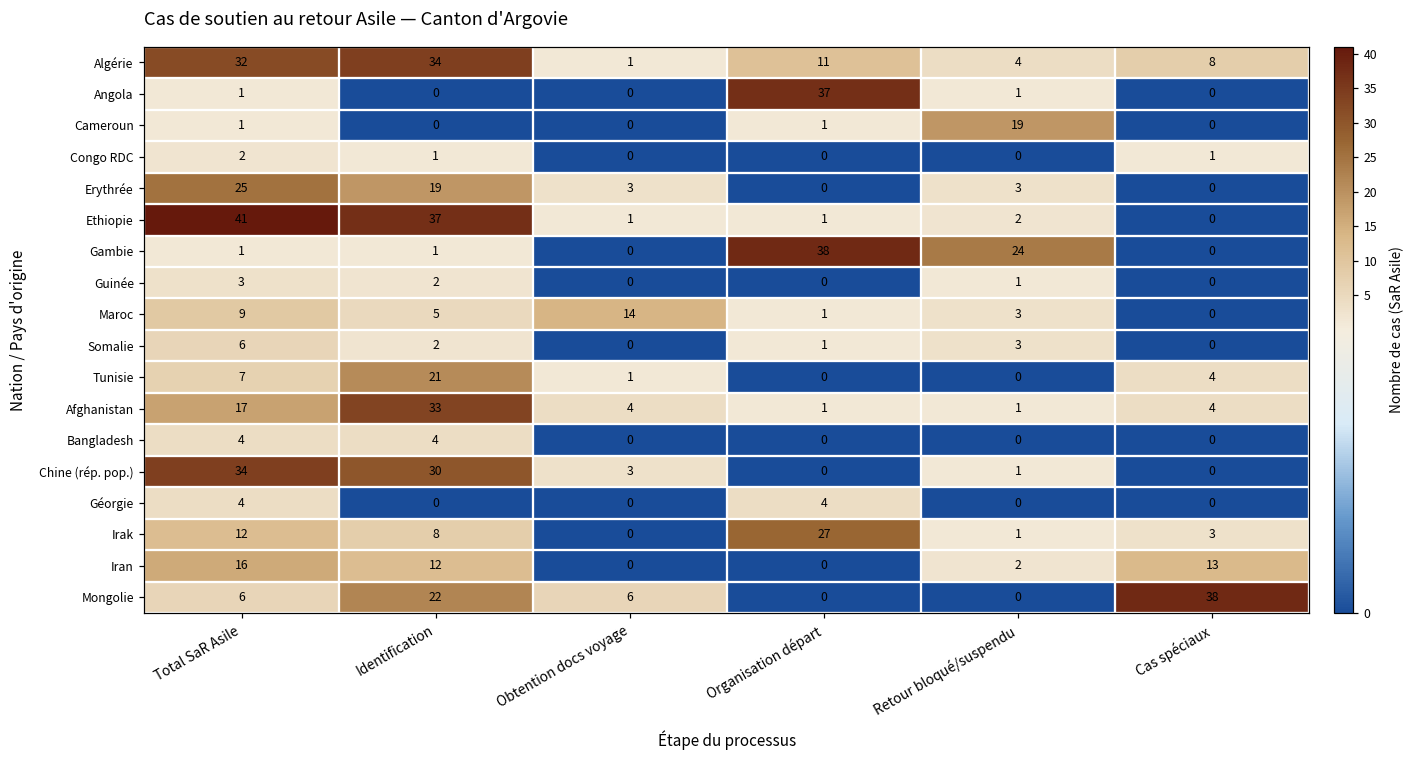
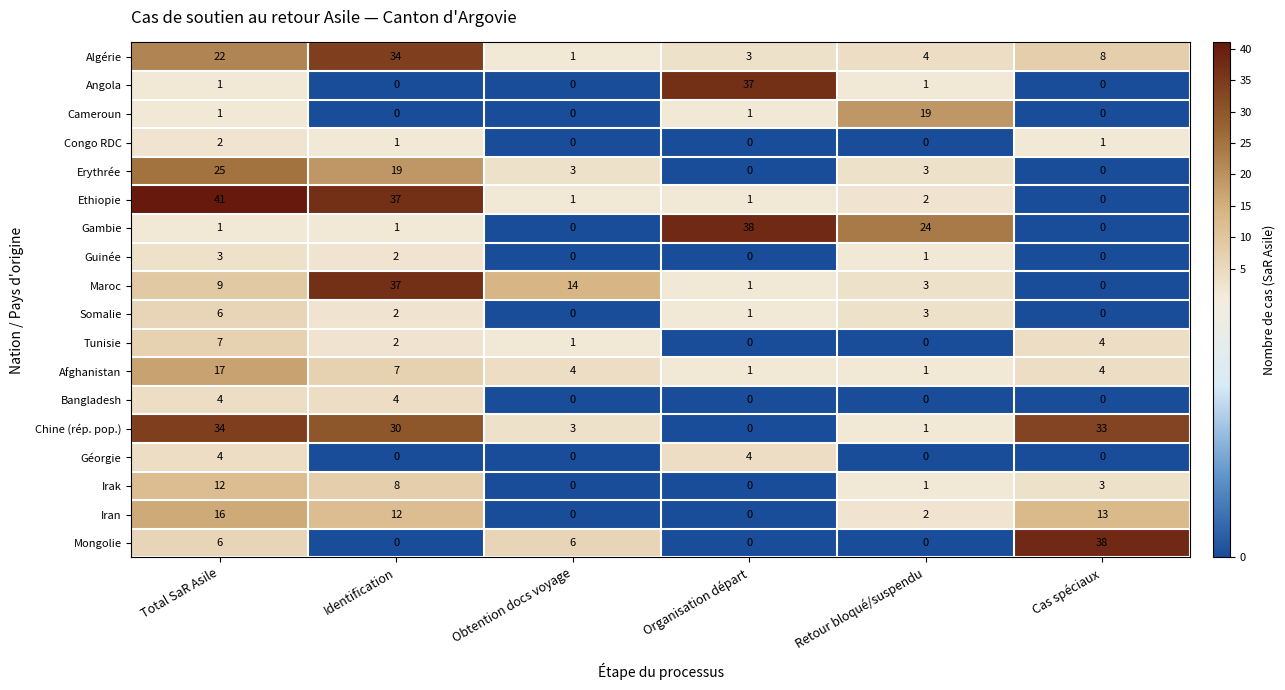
Algérie, Total SaR Asile: 32 -> 22
Algérie, Organisation départ: 11 -> 3
Maroc, Identification: 5 -> 37
Tunisie, Identification: 21 -> 2
Afghanistan, Identification: 33 -> 7
Chine (rép. pop.), Cas spéciaux: 0 -> 33
Irak, Organisation départ: 27 -> 0
Mongolie, Identification: 22 -> 0
